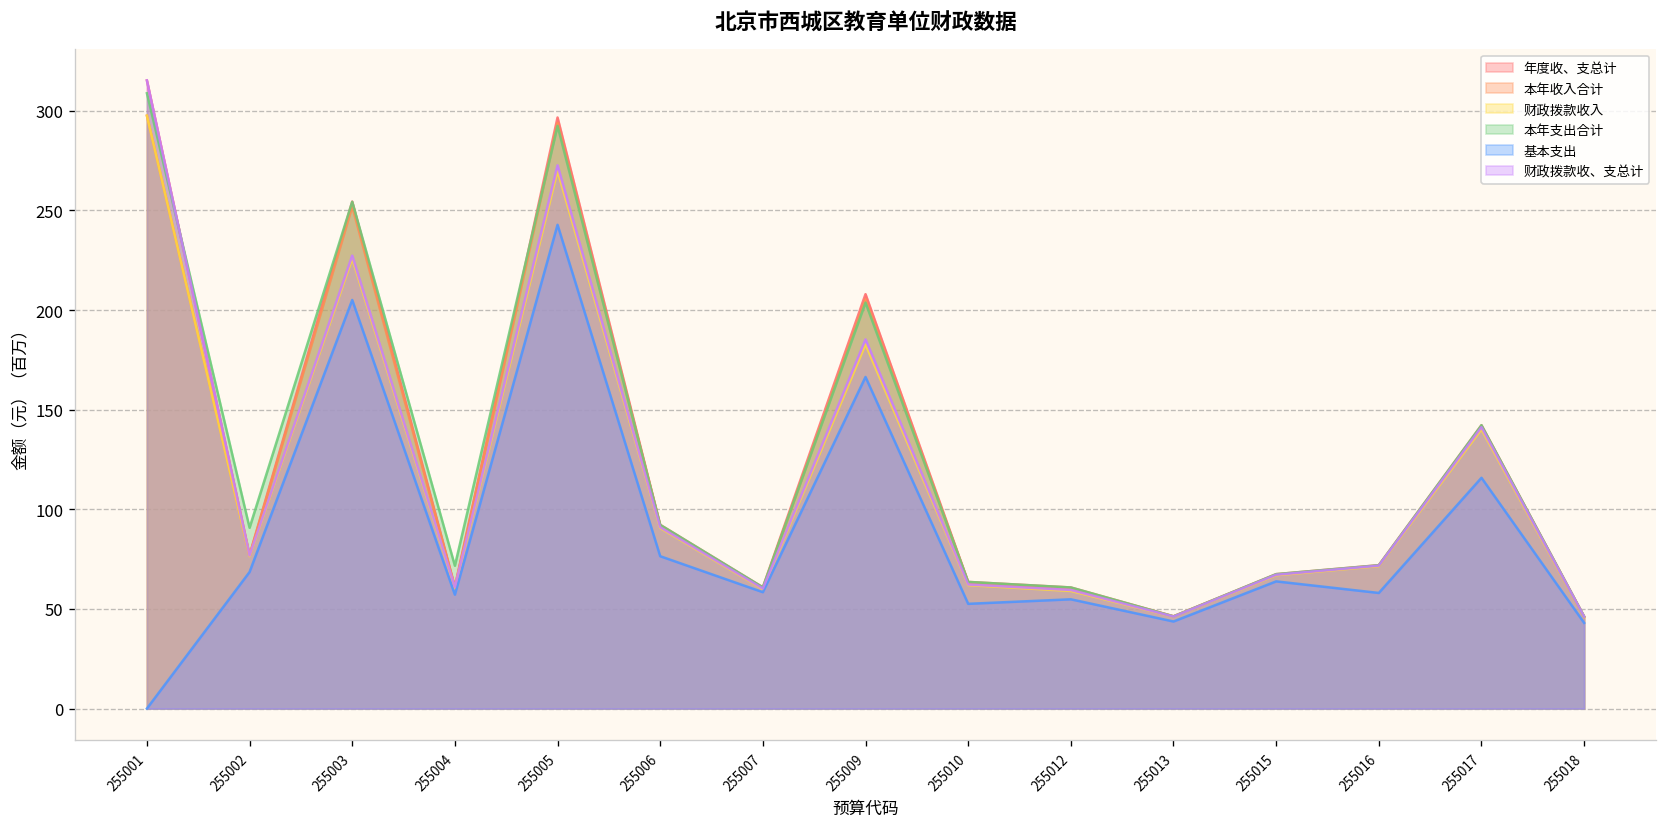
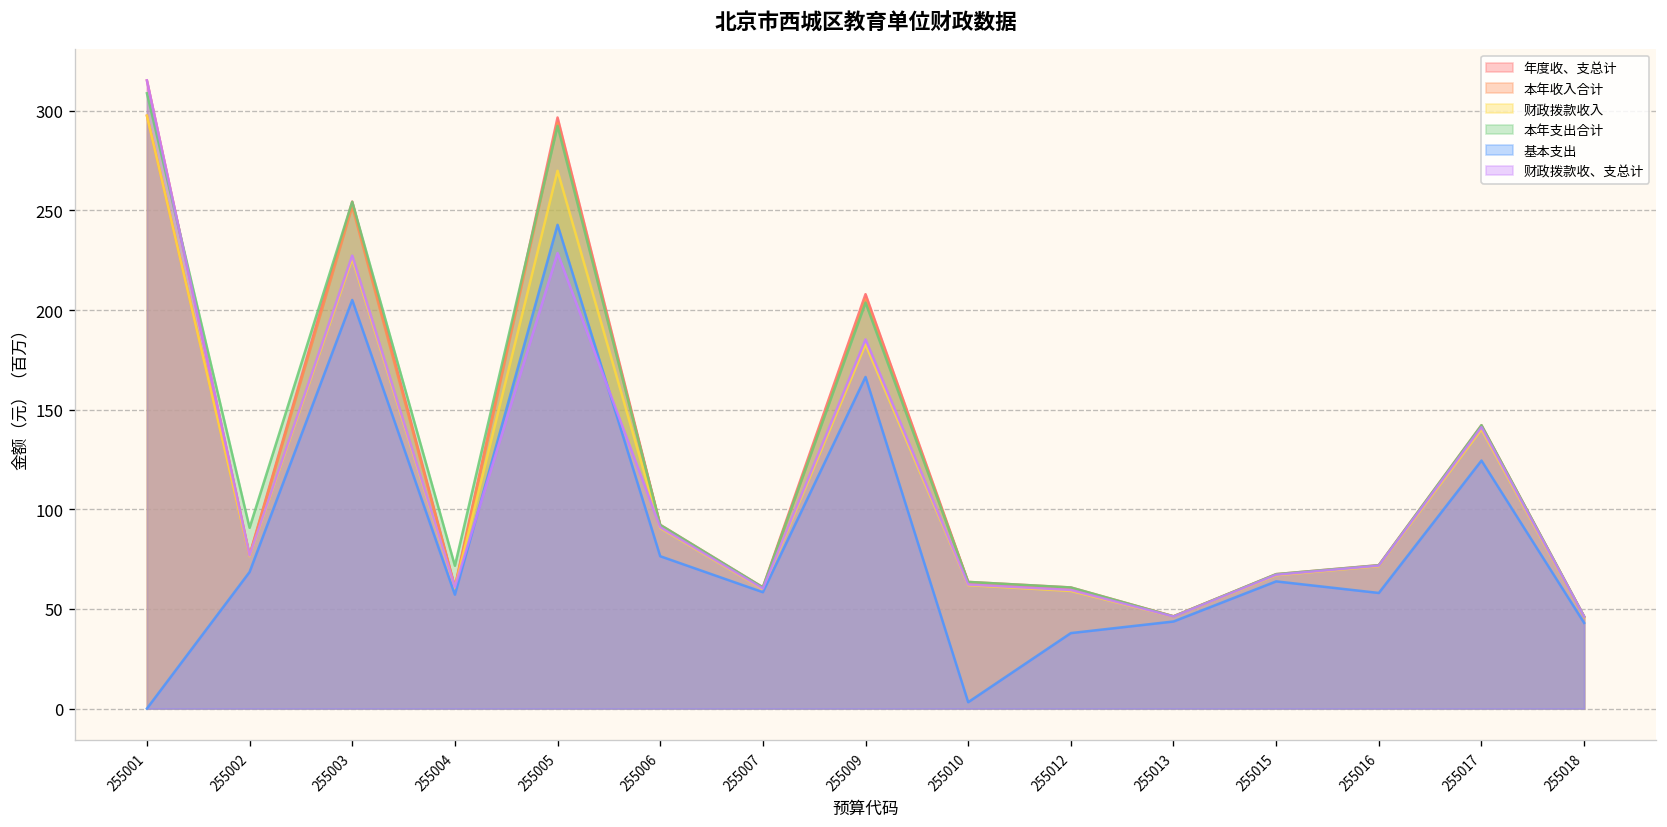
财政拨款收、支总计, 255005: 273 -> 229
基本支出, 255010: 53 -> 3
基本支出, 255012: 55 -> 38
基本支出, 255017: 116 -> 124
